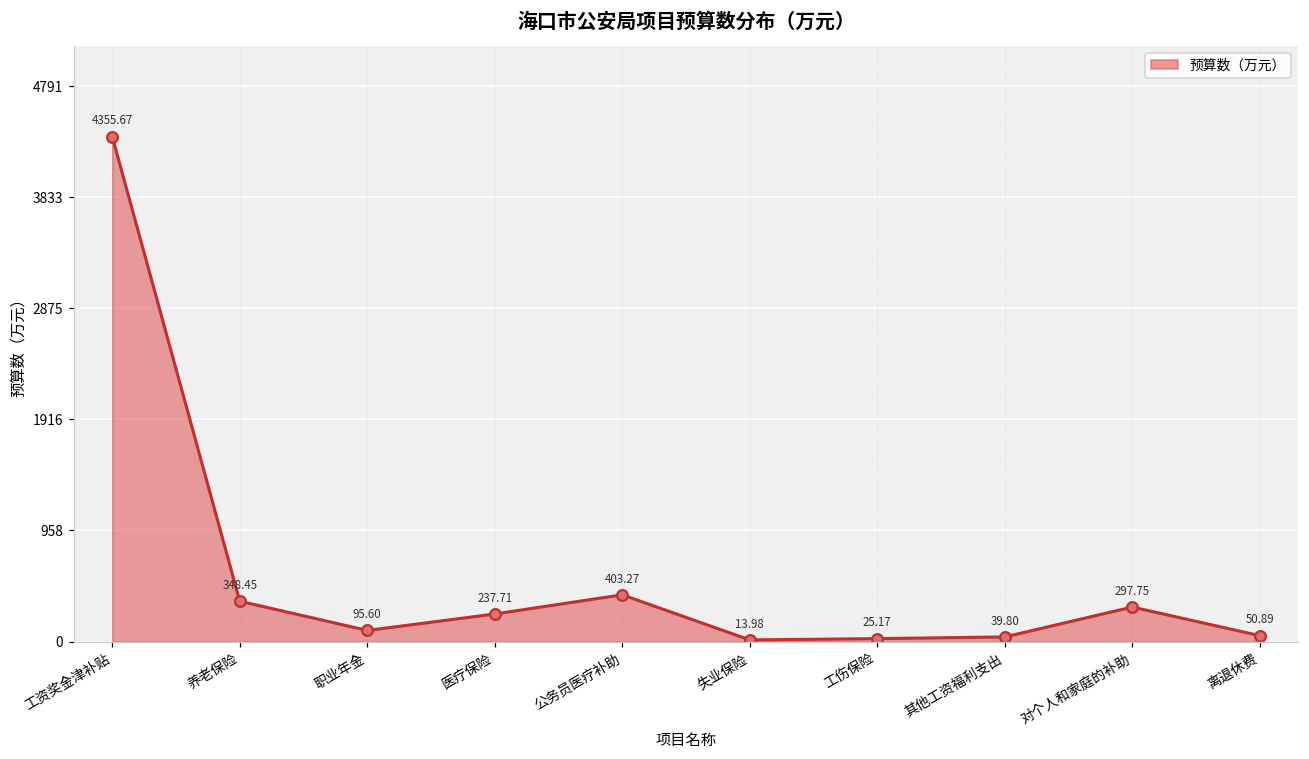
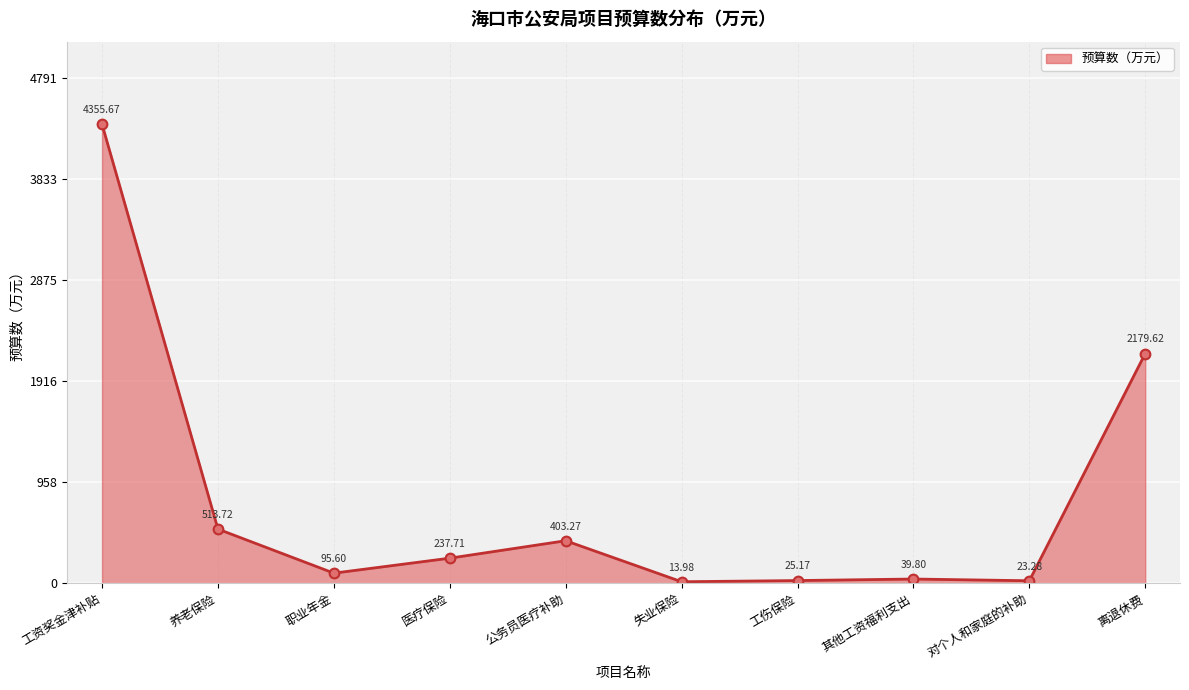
养老保险: 348.45 -> 513.72
对个人和家庭的补助: 297.75 -> 23.28
离退休费: 50.89 -> 2179.62
